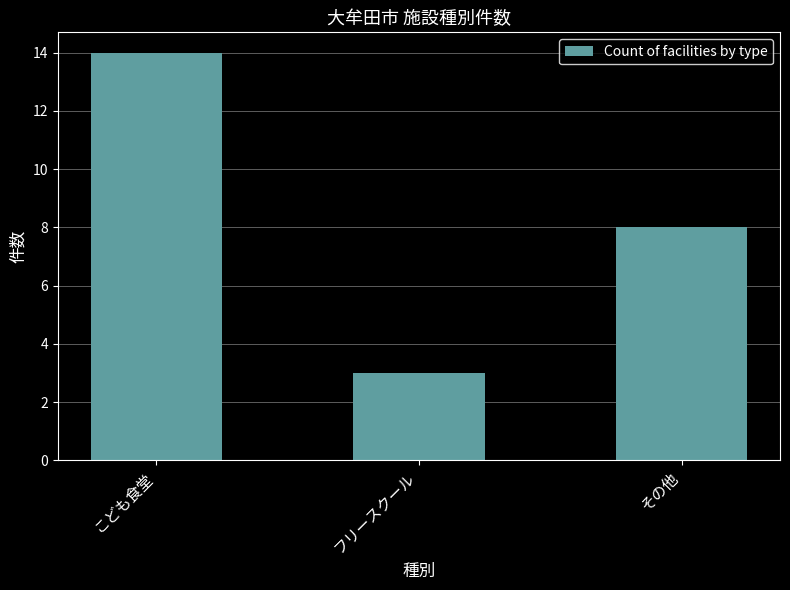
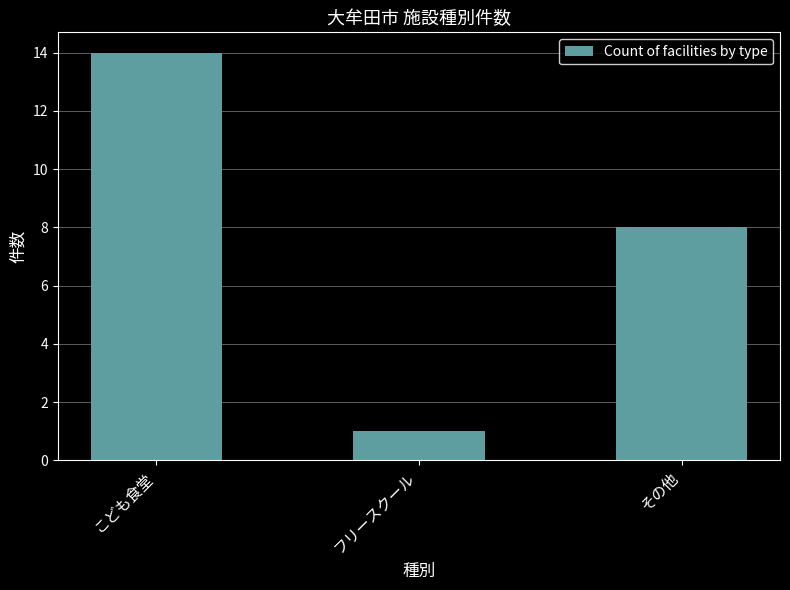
フリースクール: 3 -> 1
